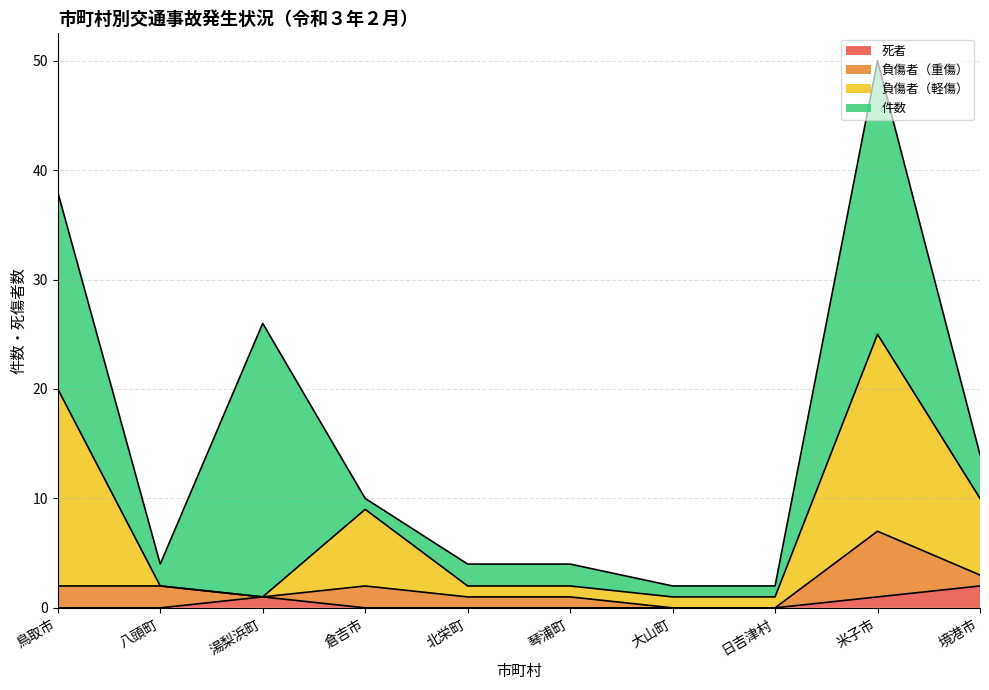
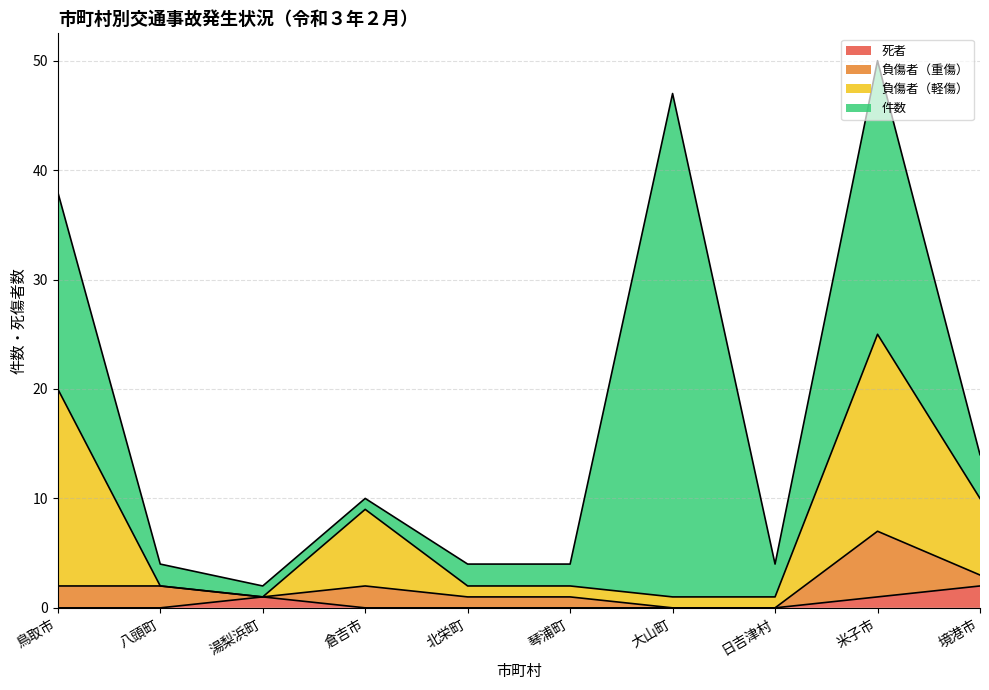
件数, 湯梨浜町: 25 -> 1
件数, 大山町: 1 -> 46
件数, 日吉津村: 1 -> 3
